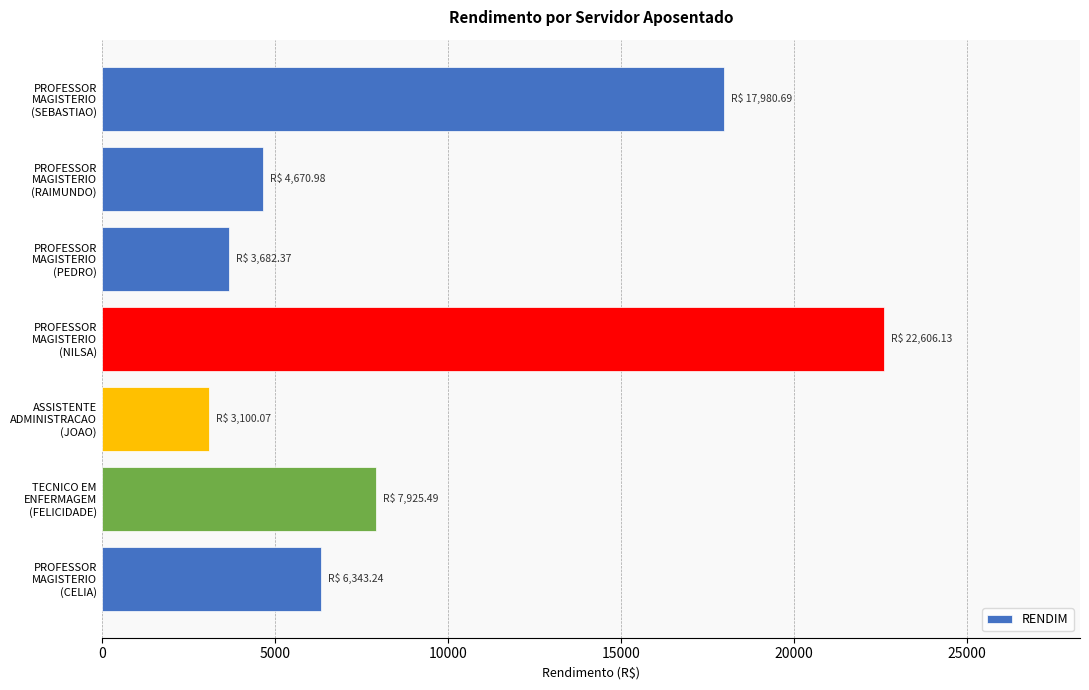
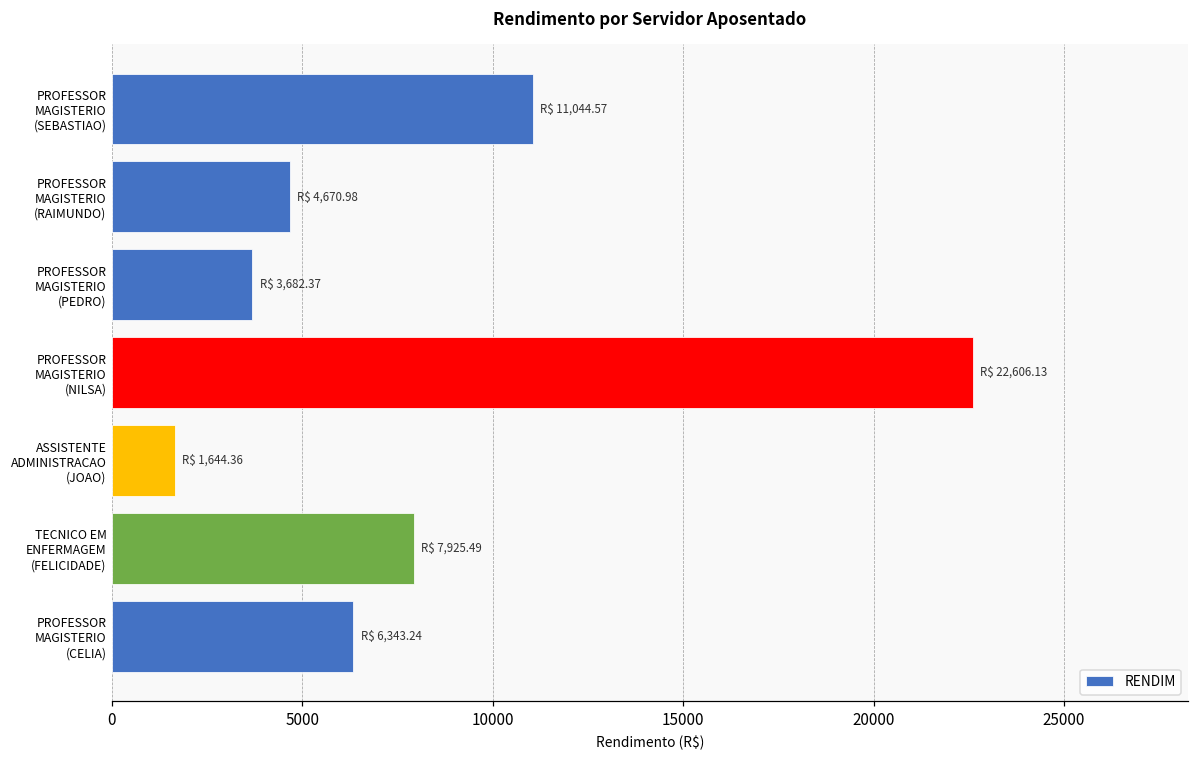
PROFESSOR MAGISTERIO (SEBASTIAO): 17,980.69 -> 11,044.57
ASSISTENTE ADMINISTRACAO (JOAO): 3,100.07 -> 1,644.36
